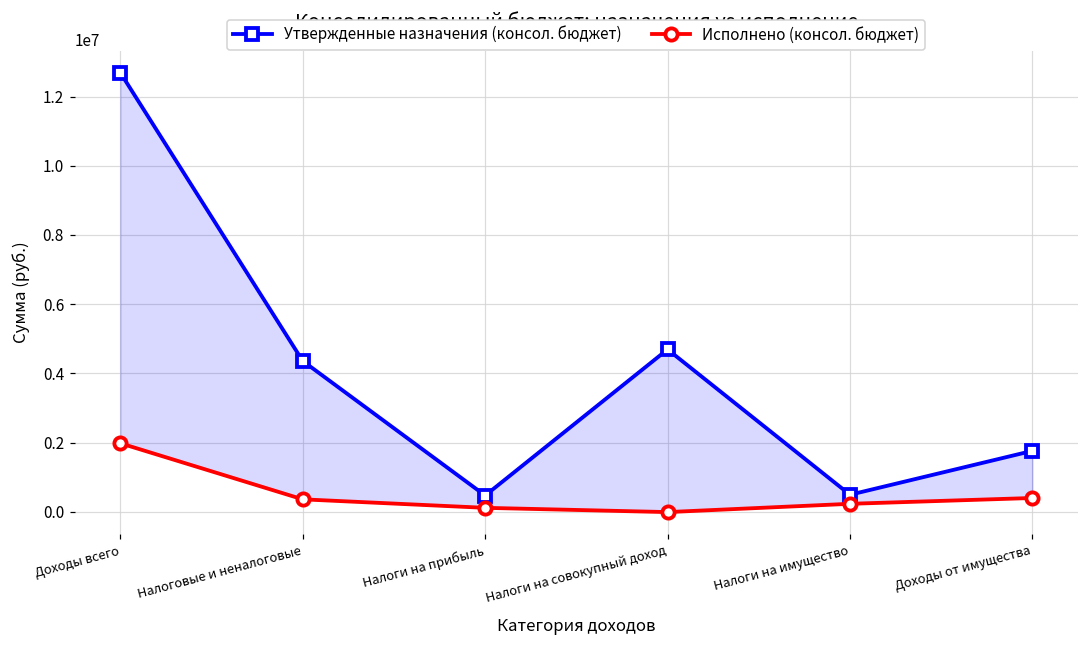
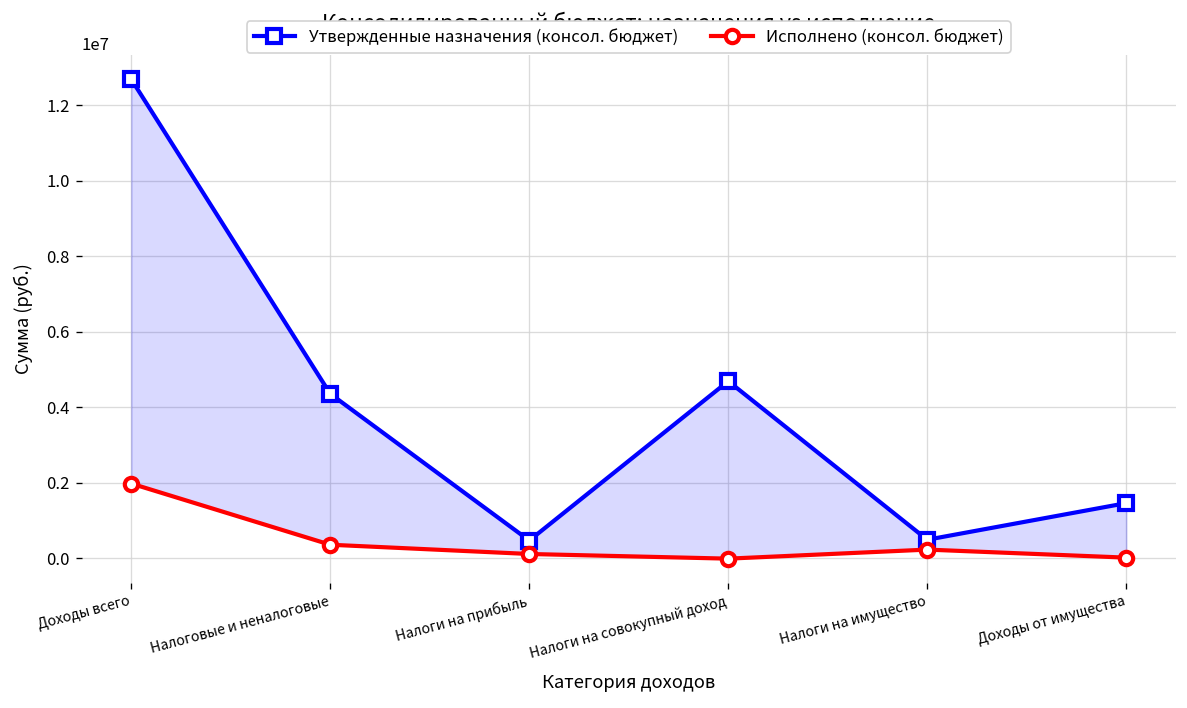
Утвержденные назначения (консол. бюджет), Доходы от имущества: 1800000 -> 1500000
Исполнено (консол. бюджет), Доходы от имущества: 400000 -> 0
